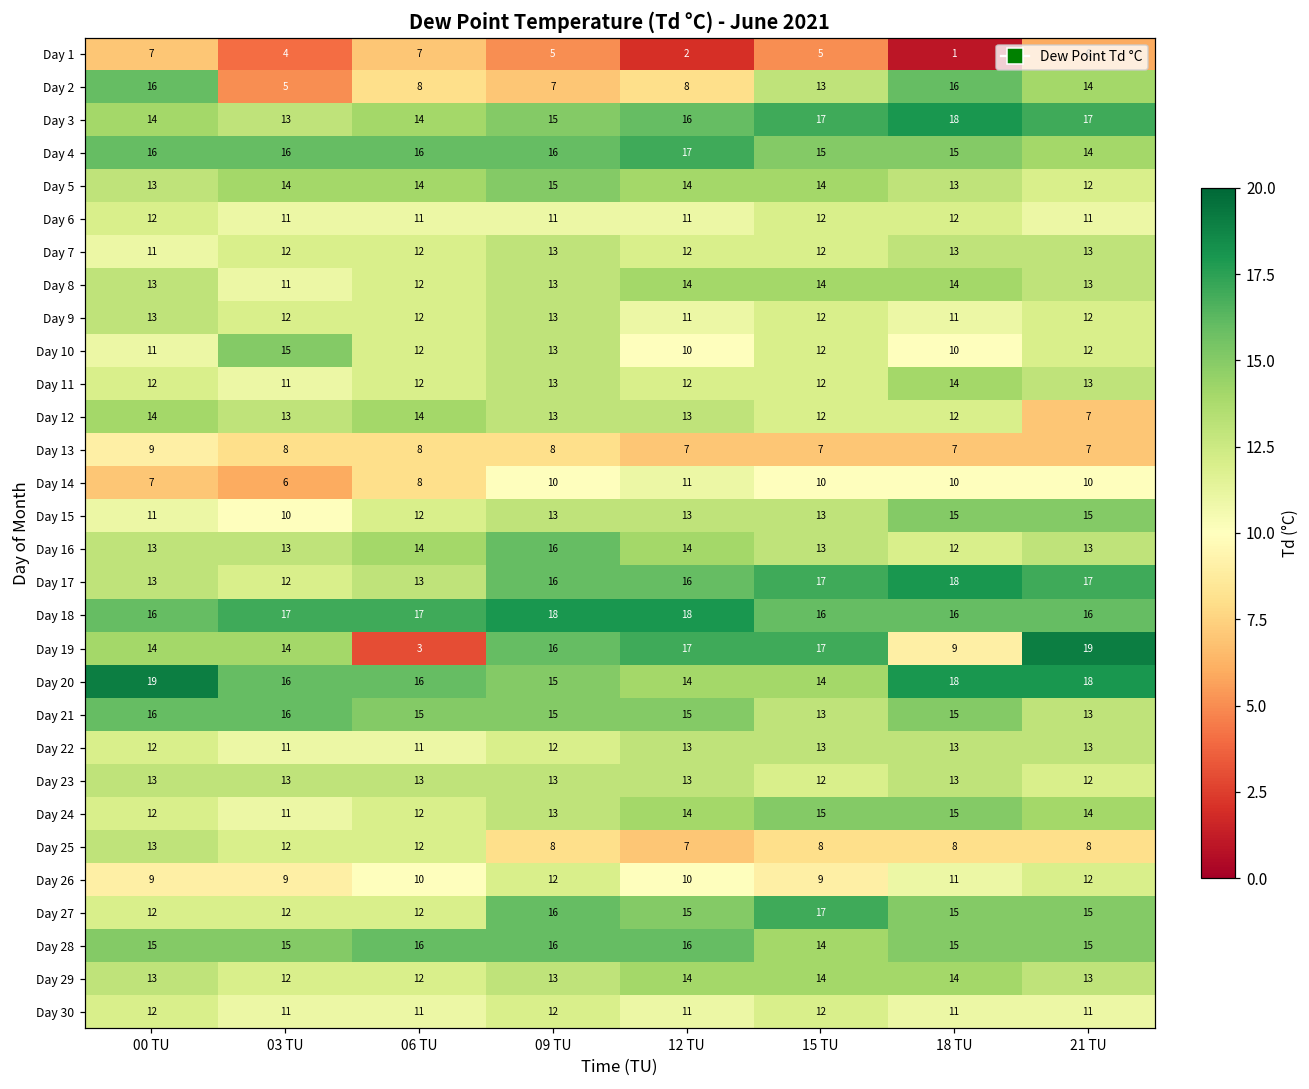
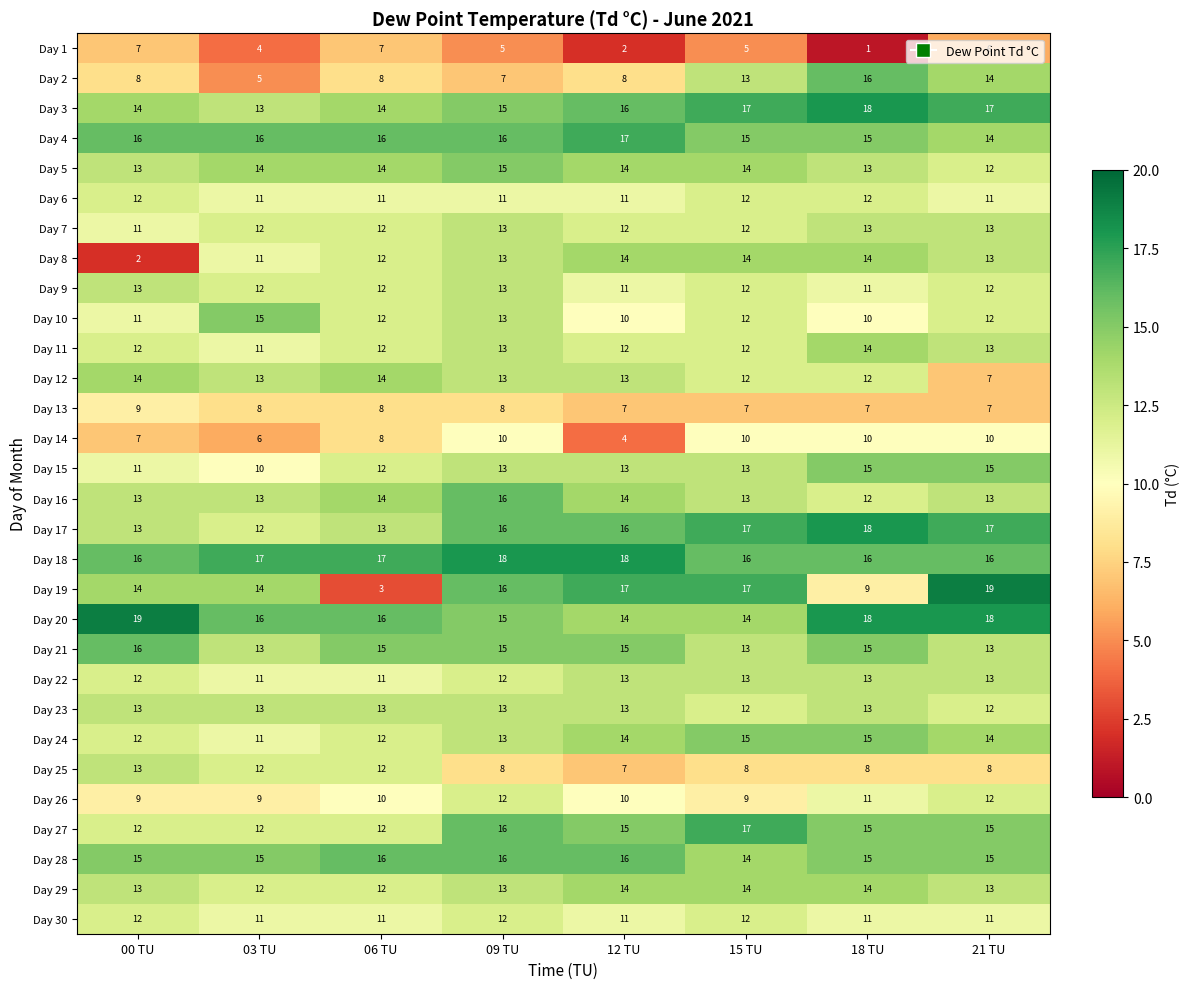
Day 2, 00 TU: 16 -> 8
Day 8, 00 TU: 13 -> 2
Day 14, 12 TU: 11 -> 4
Day 21, 03 TU: 16 -> 13
